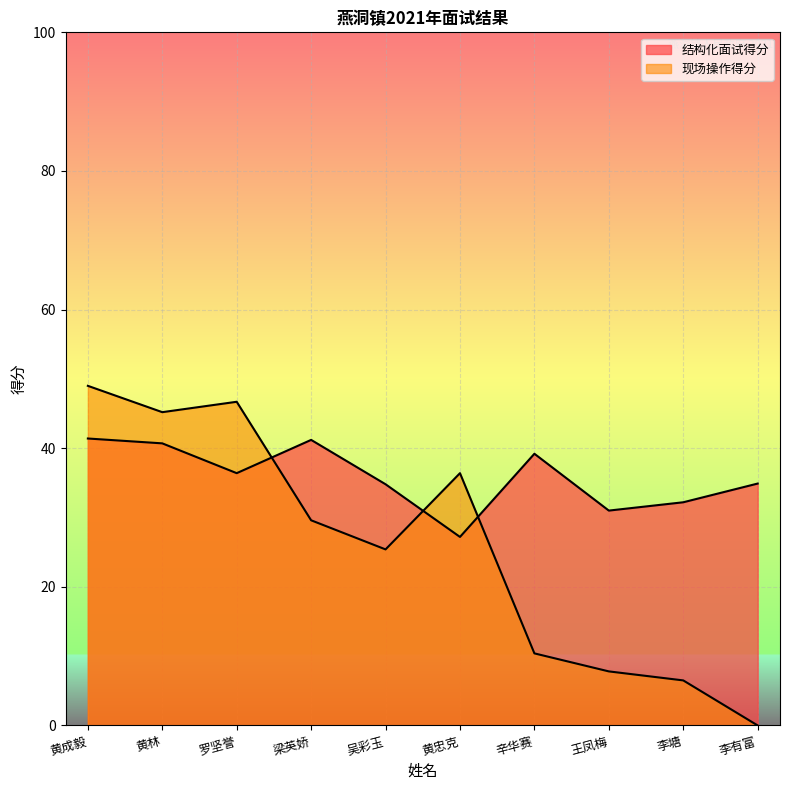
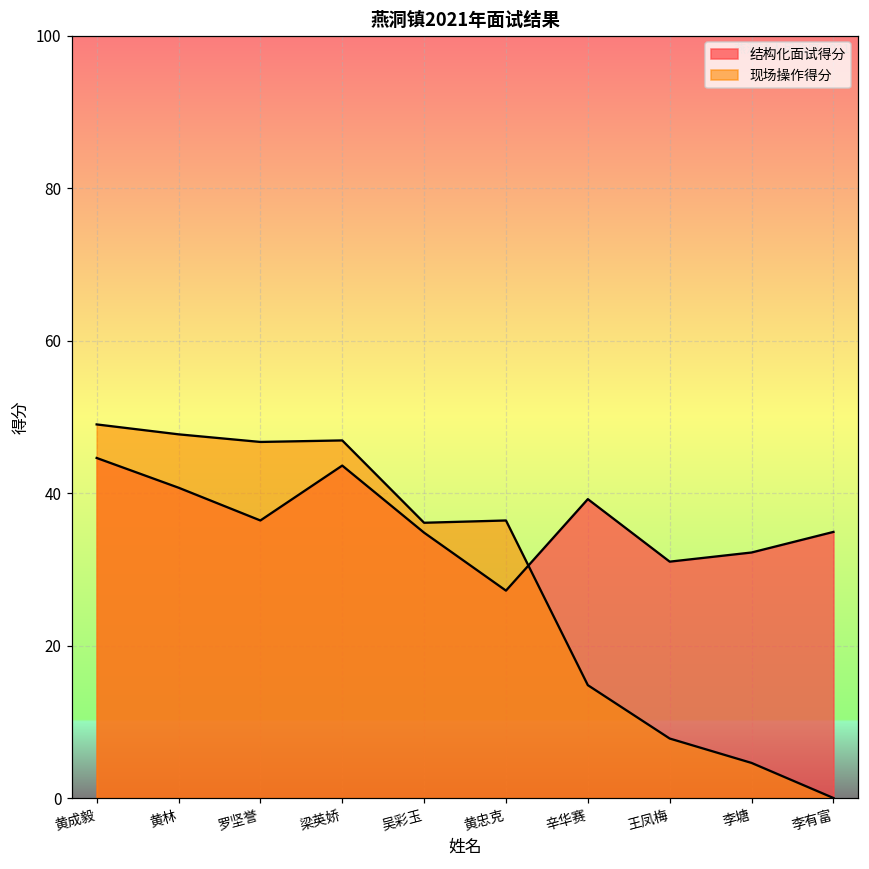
结构化面试得分, 黄成毅: 41 -> 45
现场操作得分, 黄林: 45 -> 48
结构化面试得分, 梁英娇: 41 -> 44
现场操作得分, 梁英娇: 30 -> 47
现场操作得分, 吴彩玉: 25 -> 36
现场操作得分, 辛华赛: 10 -> 15
现场操作得分, 李塘: 7 -> 5
